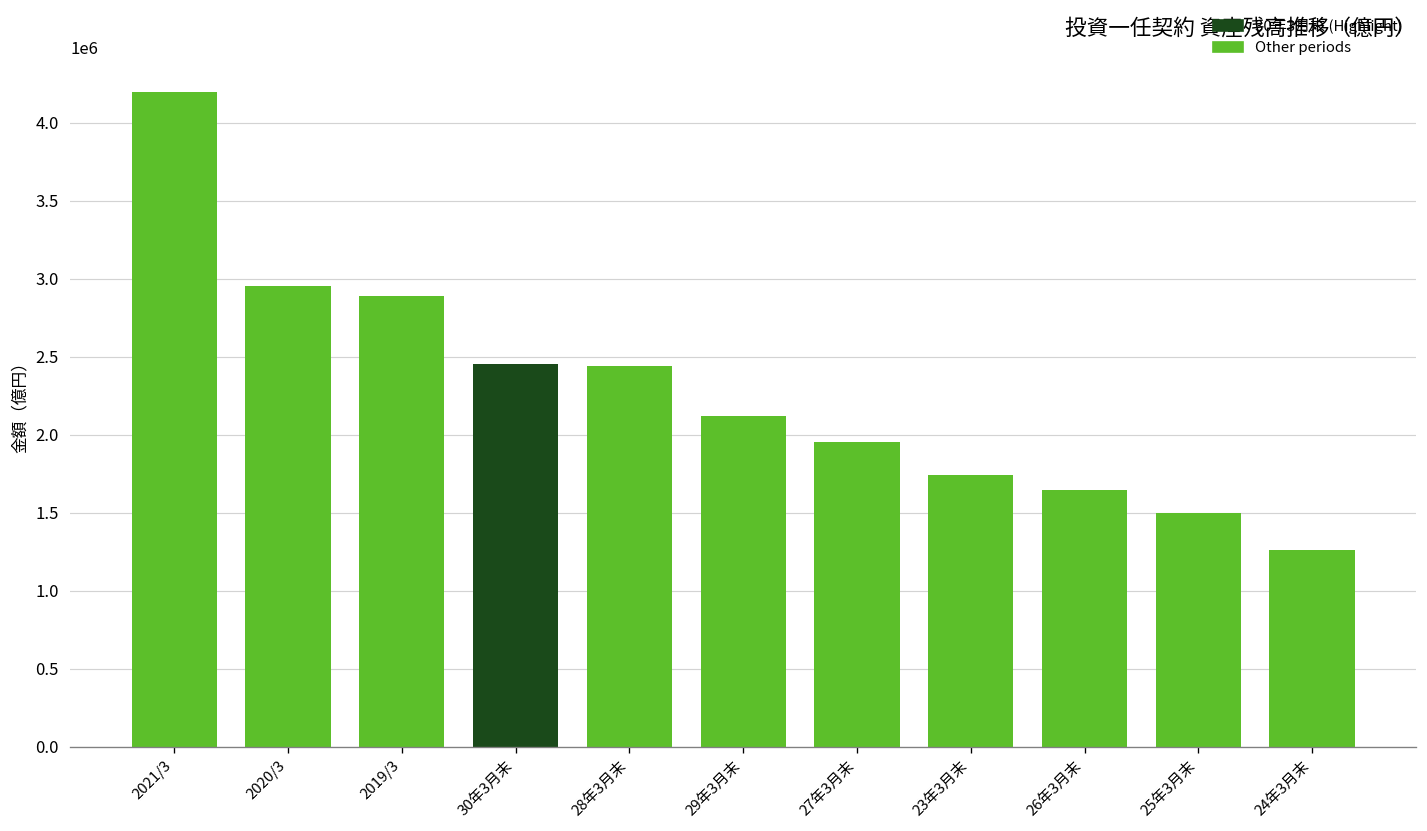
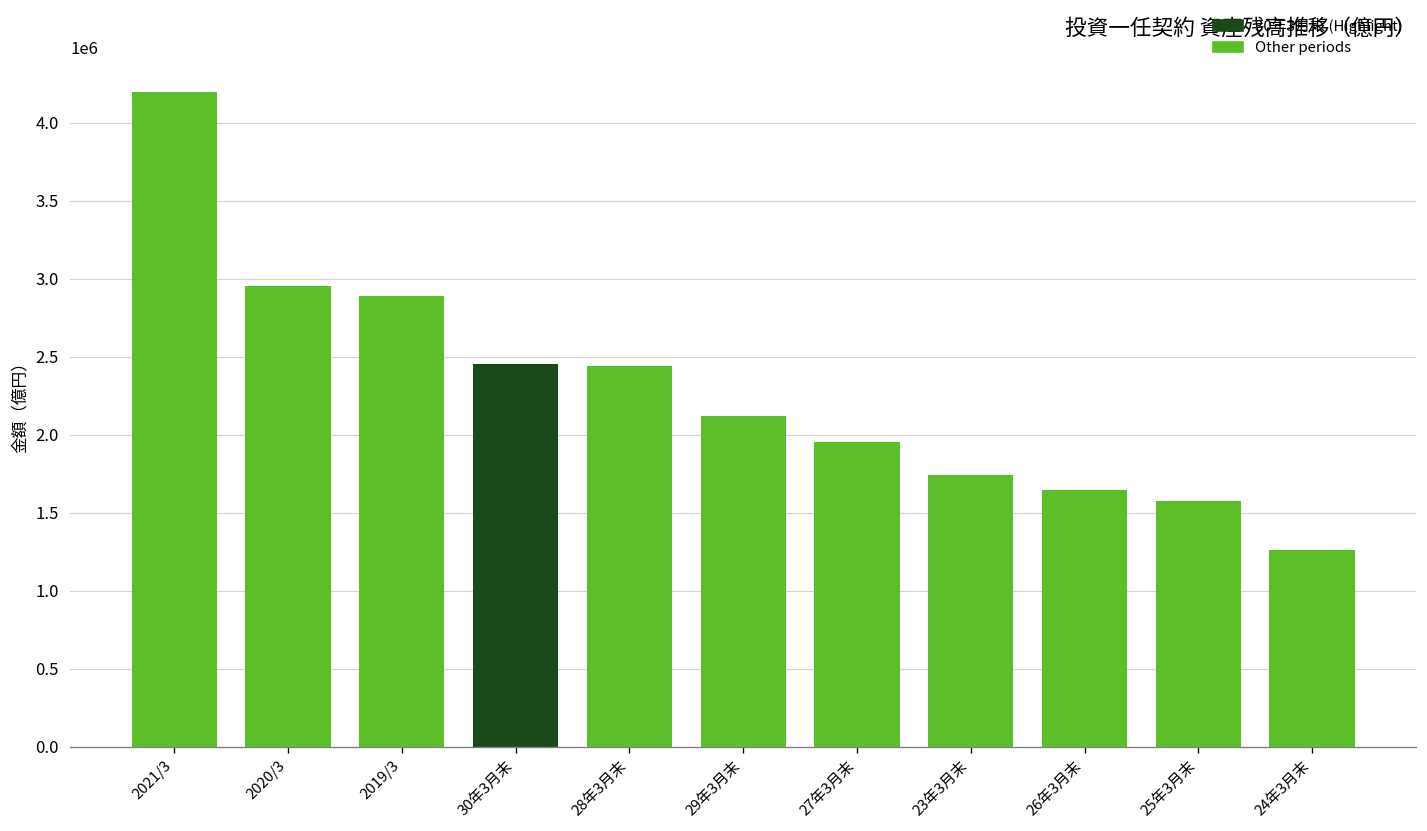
25年3月末: 1500000 -> 1570000
